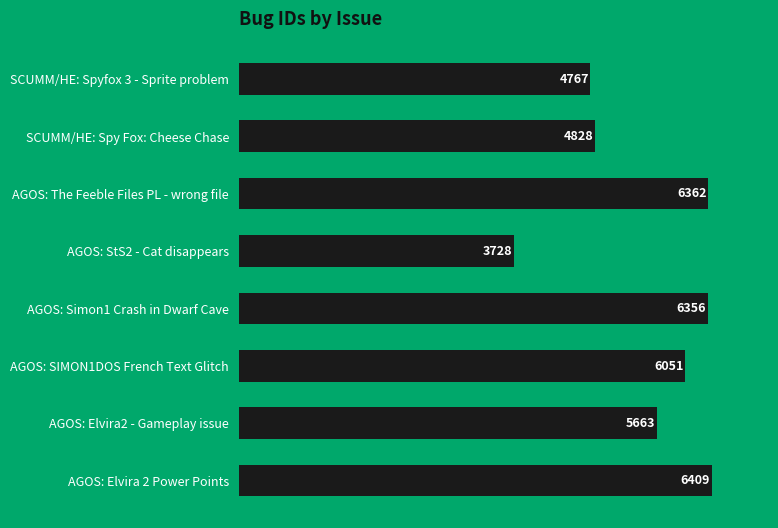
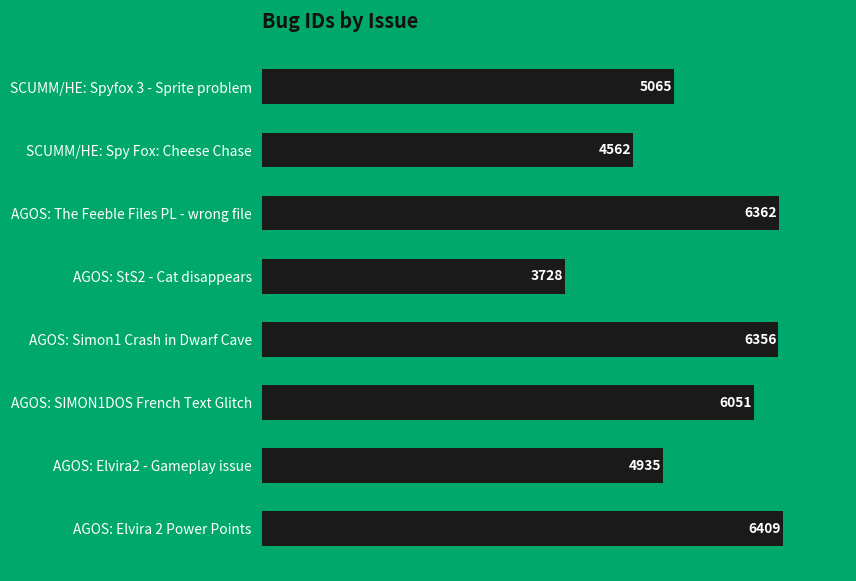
SCUMM/HE: Spyfox 3 - Sprite problem: 4767 -> 5065
SCUMM/HE: Spy Fox: Cheese Chase: 4828 -> 4562
AGOS: Elvira2 - Gameplay issue: 5663 -> 4935
